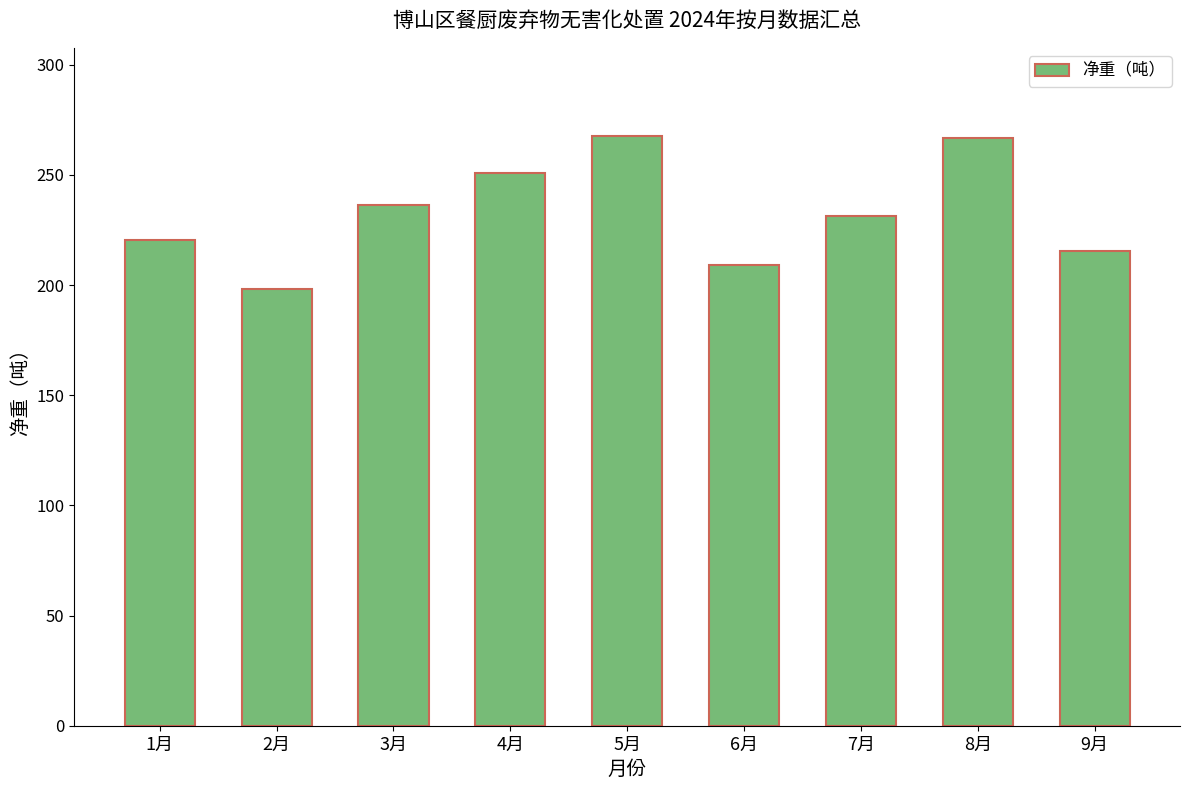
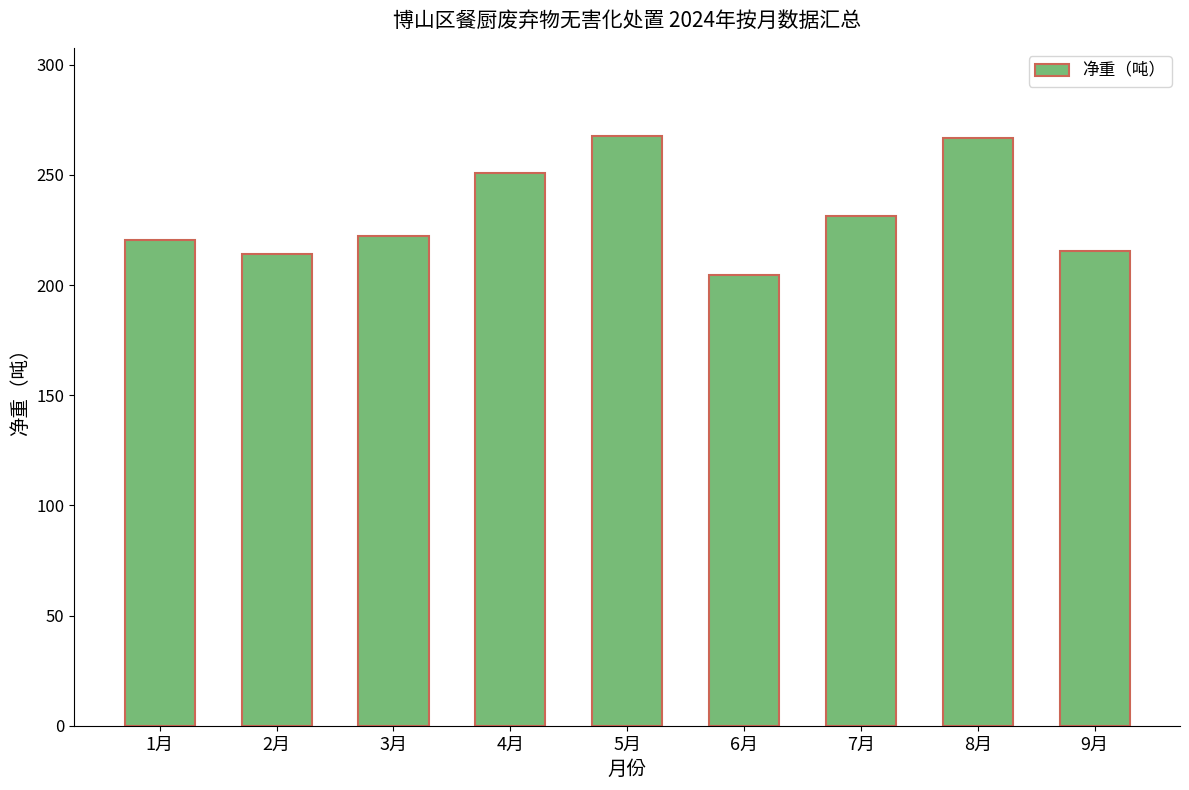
2月: 198 -> 214
3月: 237 -> 222
6月: 209 -> 205
